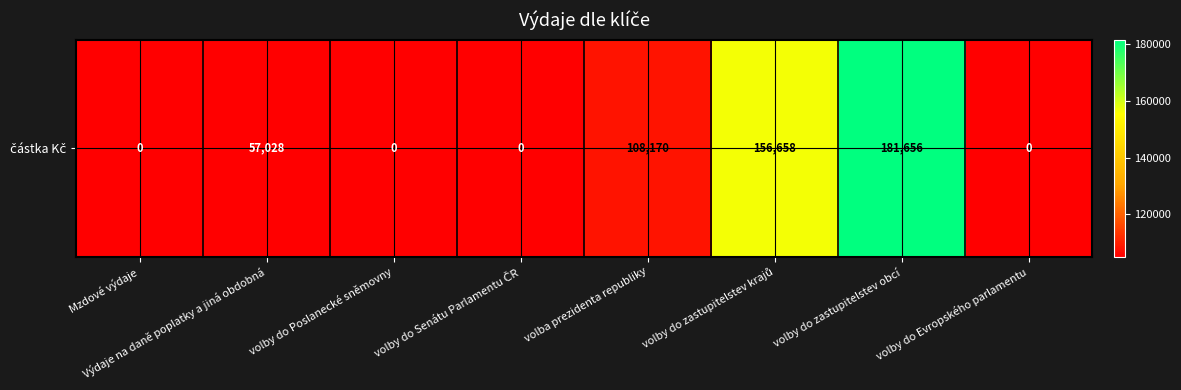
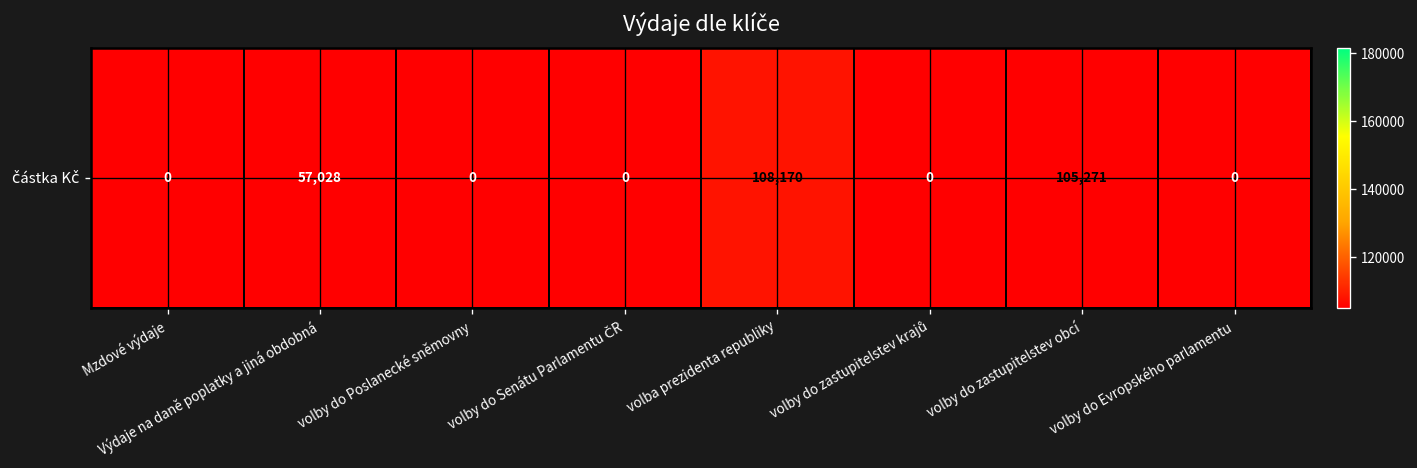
částka Kč, volby do zastupitelstev krajů: 156,658 -> 0
částka Kč, volby do zastupitelstev obcí: 181,656 -> 105,271
